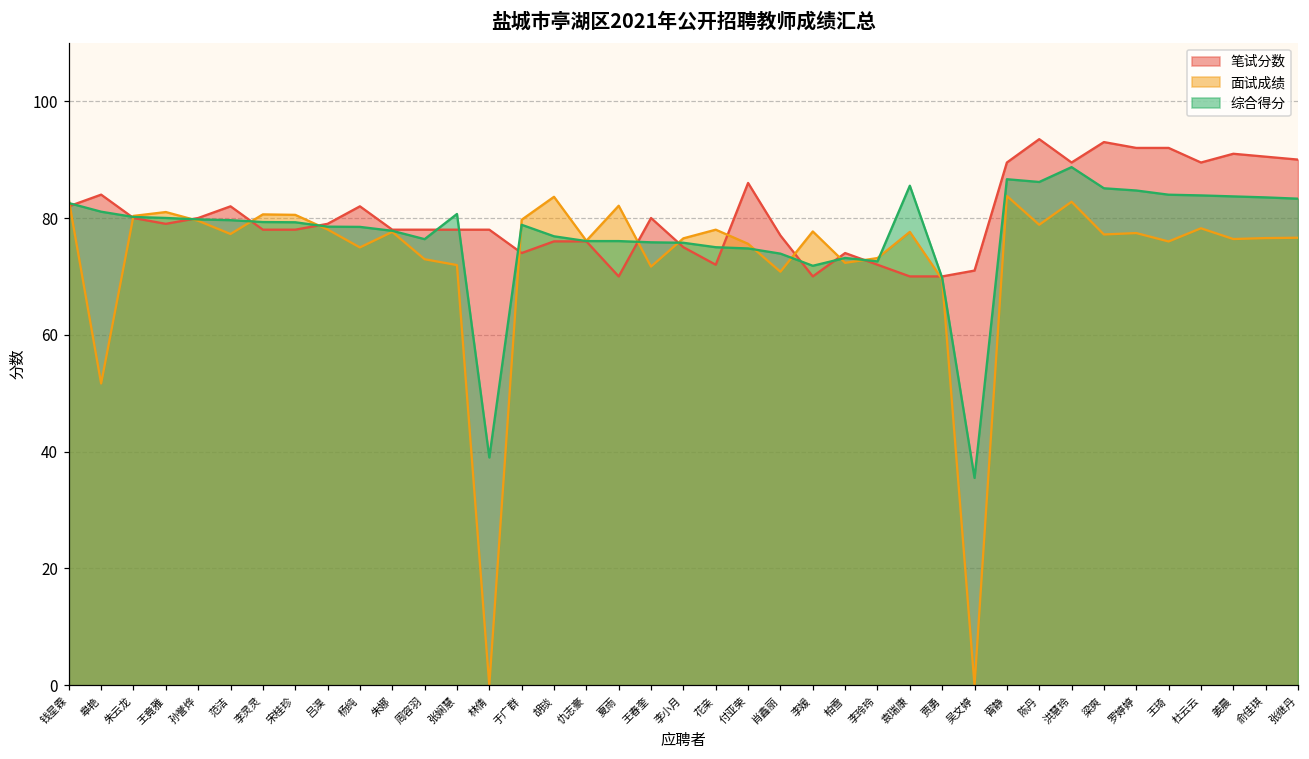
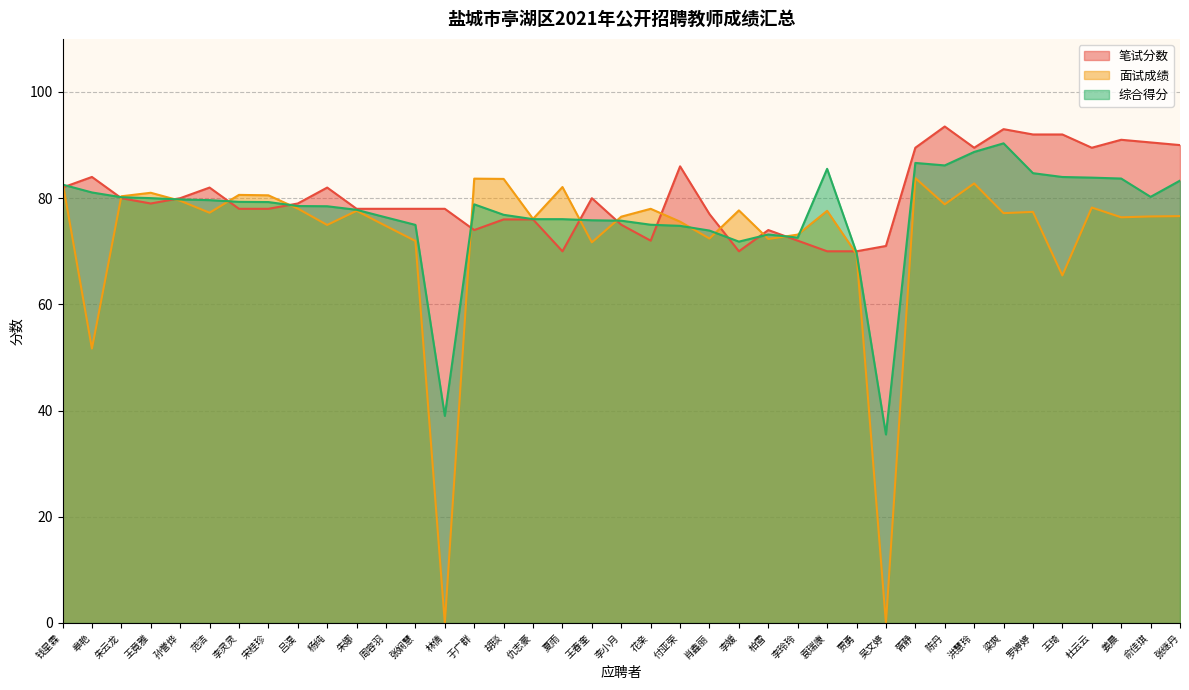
面试成绩, 周容羽: 73 -> 75
综合得分, 张娴慧: 81 -> 75
面试成绩, 于广群: 80 -> 84
面试成绩, 肖鑫丽: 71 -> 72
综合得分, 梁爽: 85 -> 90
面试成绩, 王琦: 76 -> 65
综合得分, 俞佳琪: 84 -> 80
